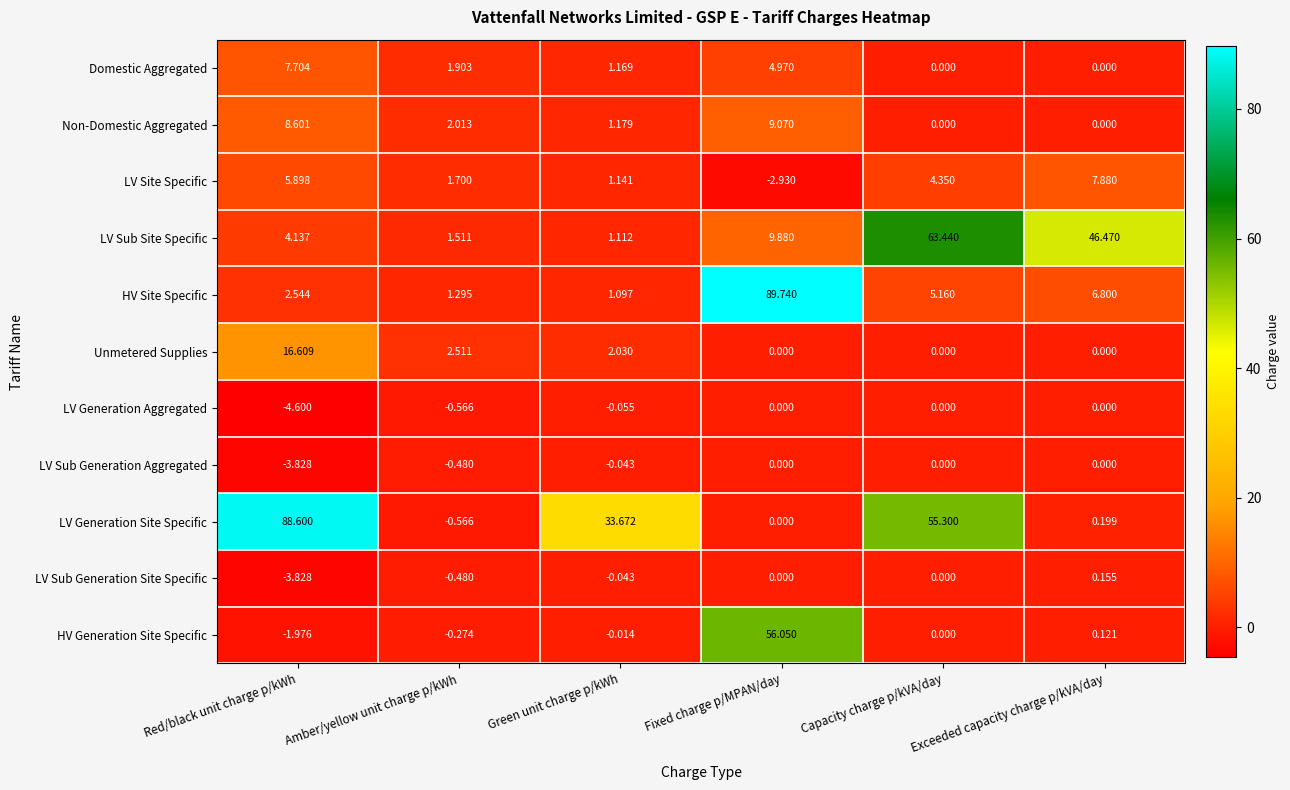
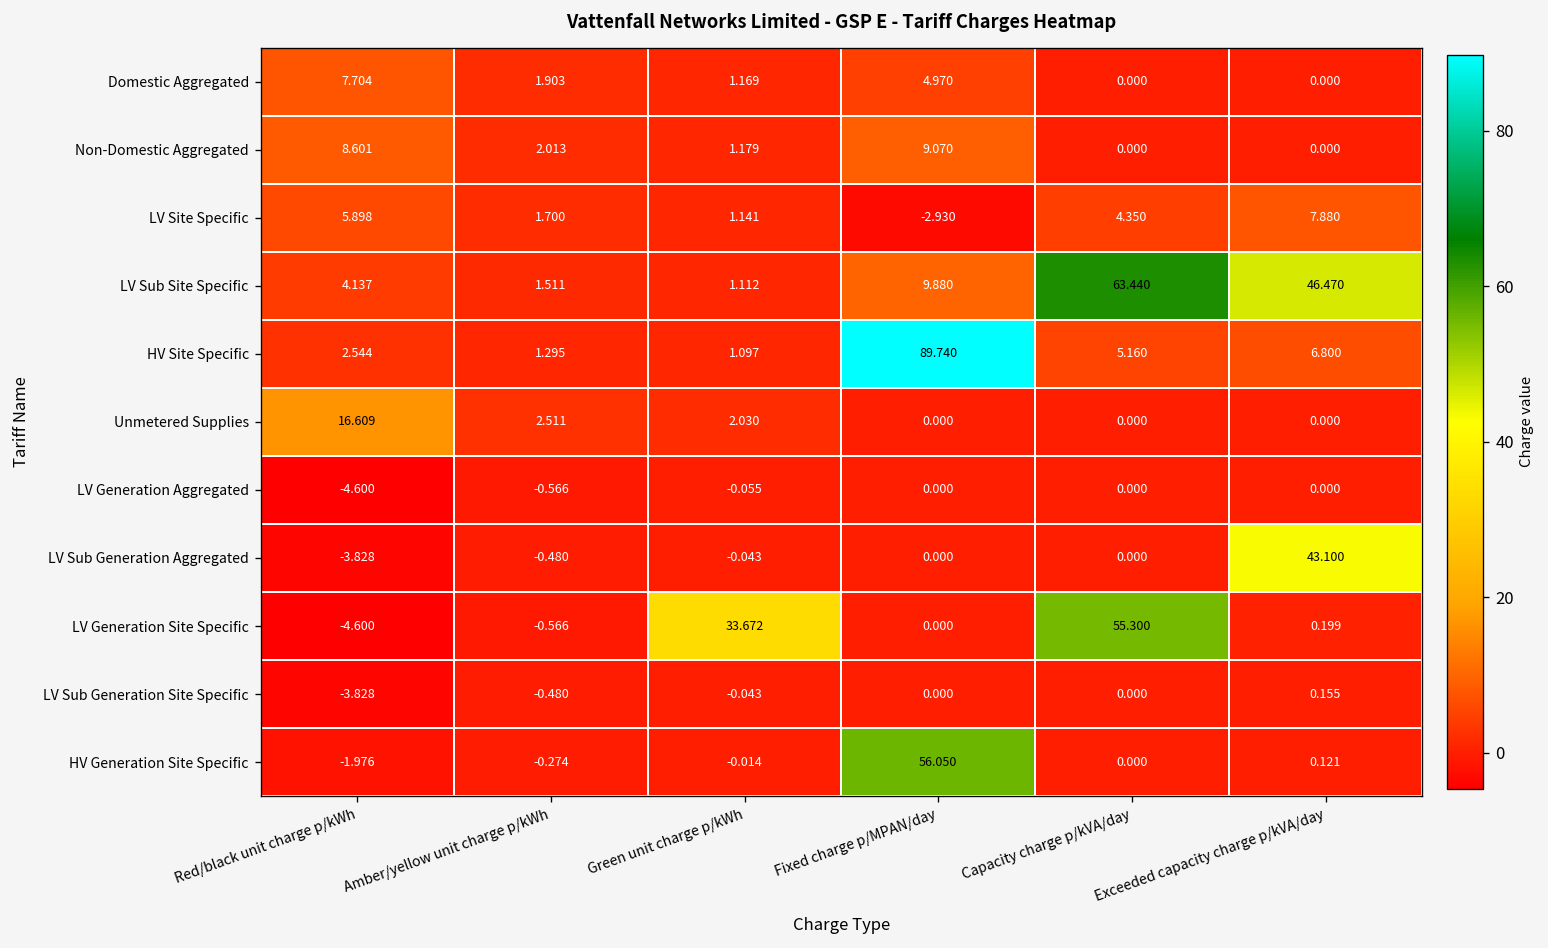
LV Sub Generation Aggregated, Exceeded capacity charge p/kVA/day: 0.000 -> 43.100
LV Generation Site Specific, Red/black unit charge p/kWh: 88.600 -> -4.600
